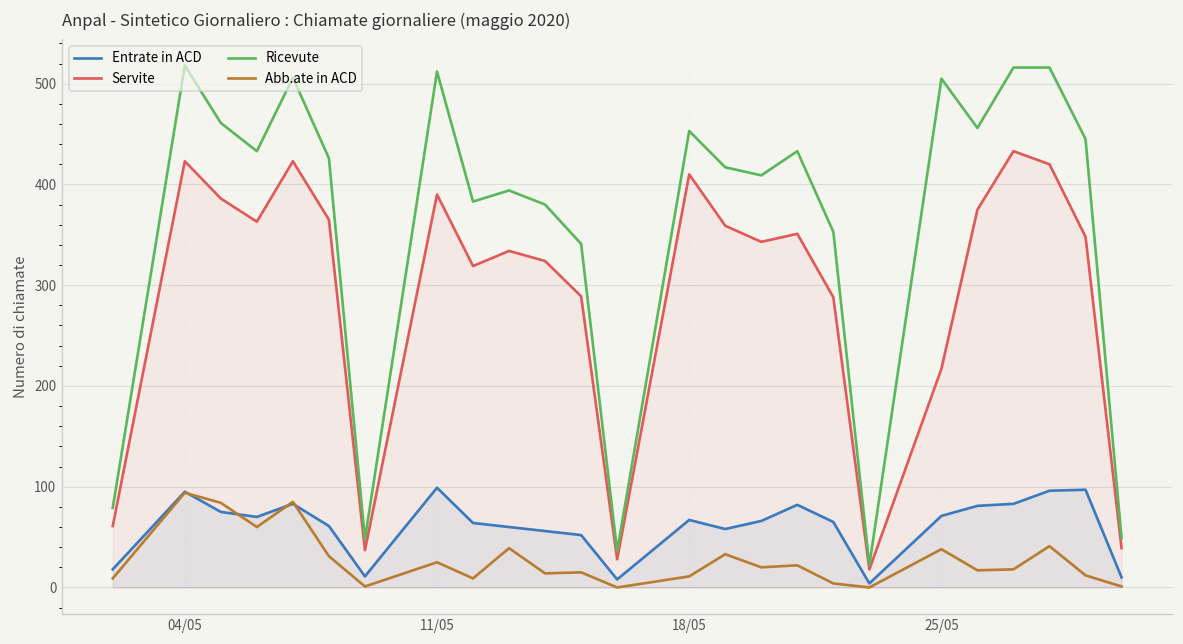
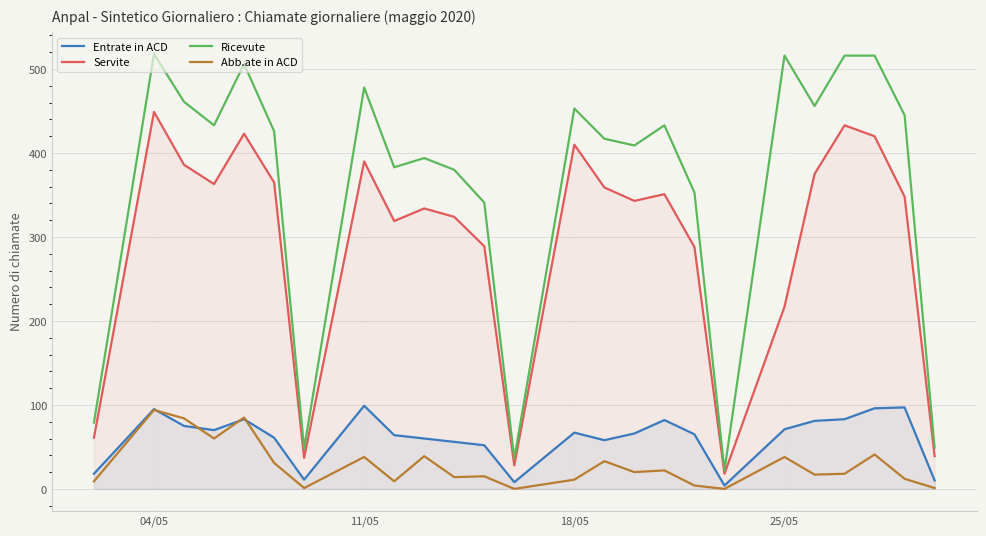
Servite, 04/05: 420 -> 450
Ricevute, 11/05: 510 -> 480
Abb.ate in ACD, 11/05: 30 -> 40
Ricevute, 25/05: 510 -> 520
